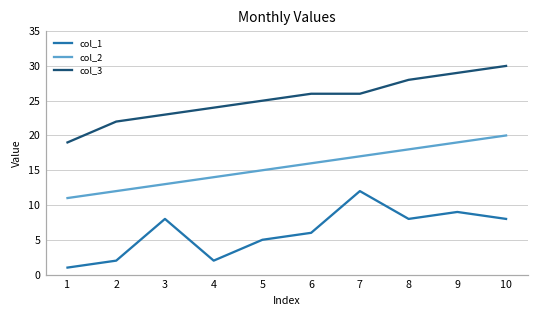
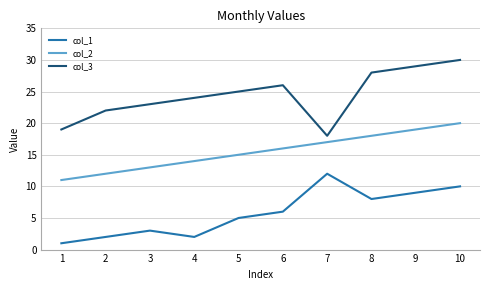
col_1, 3: 8 -> 3
col_3, 7: 26 -> 18
col_1, 10: 8 -> 10
